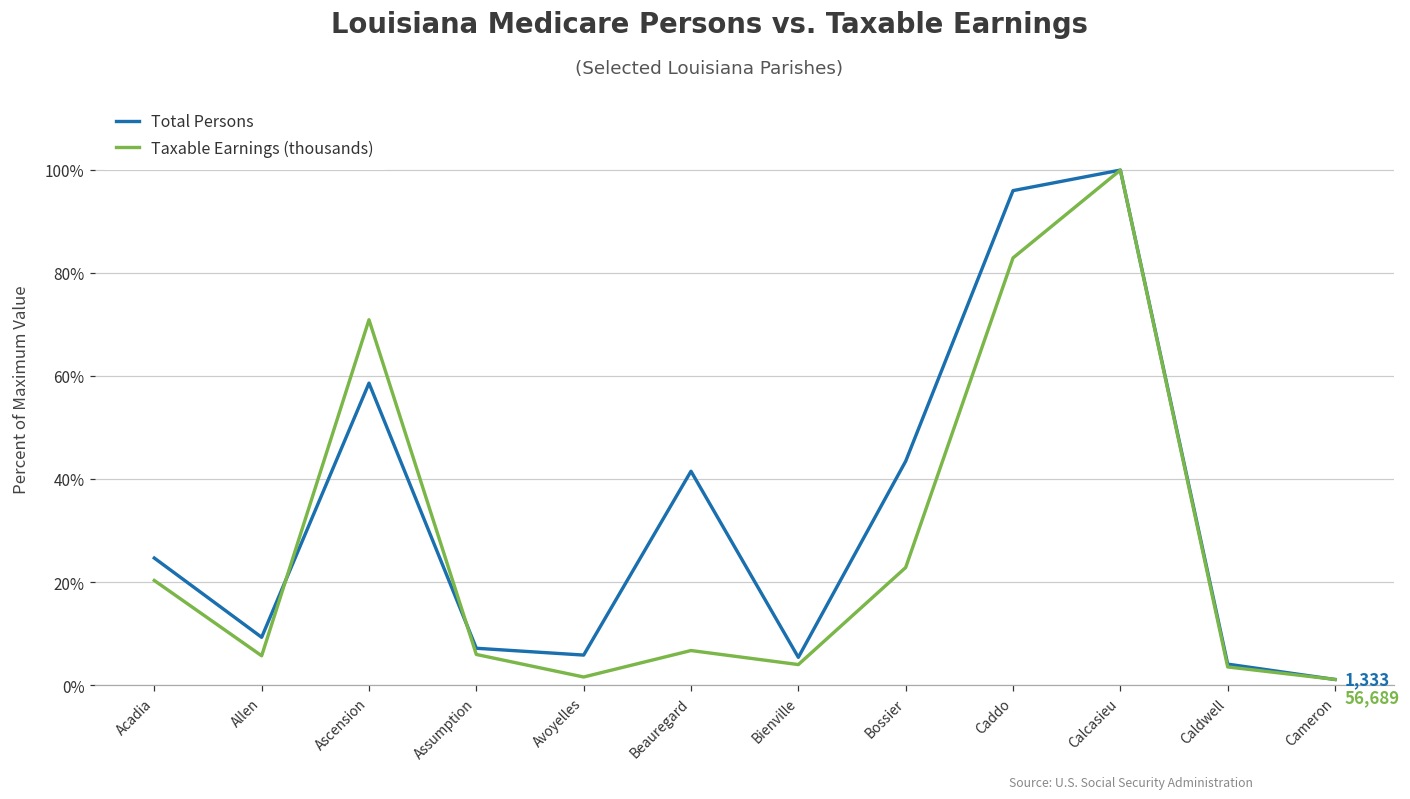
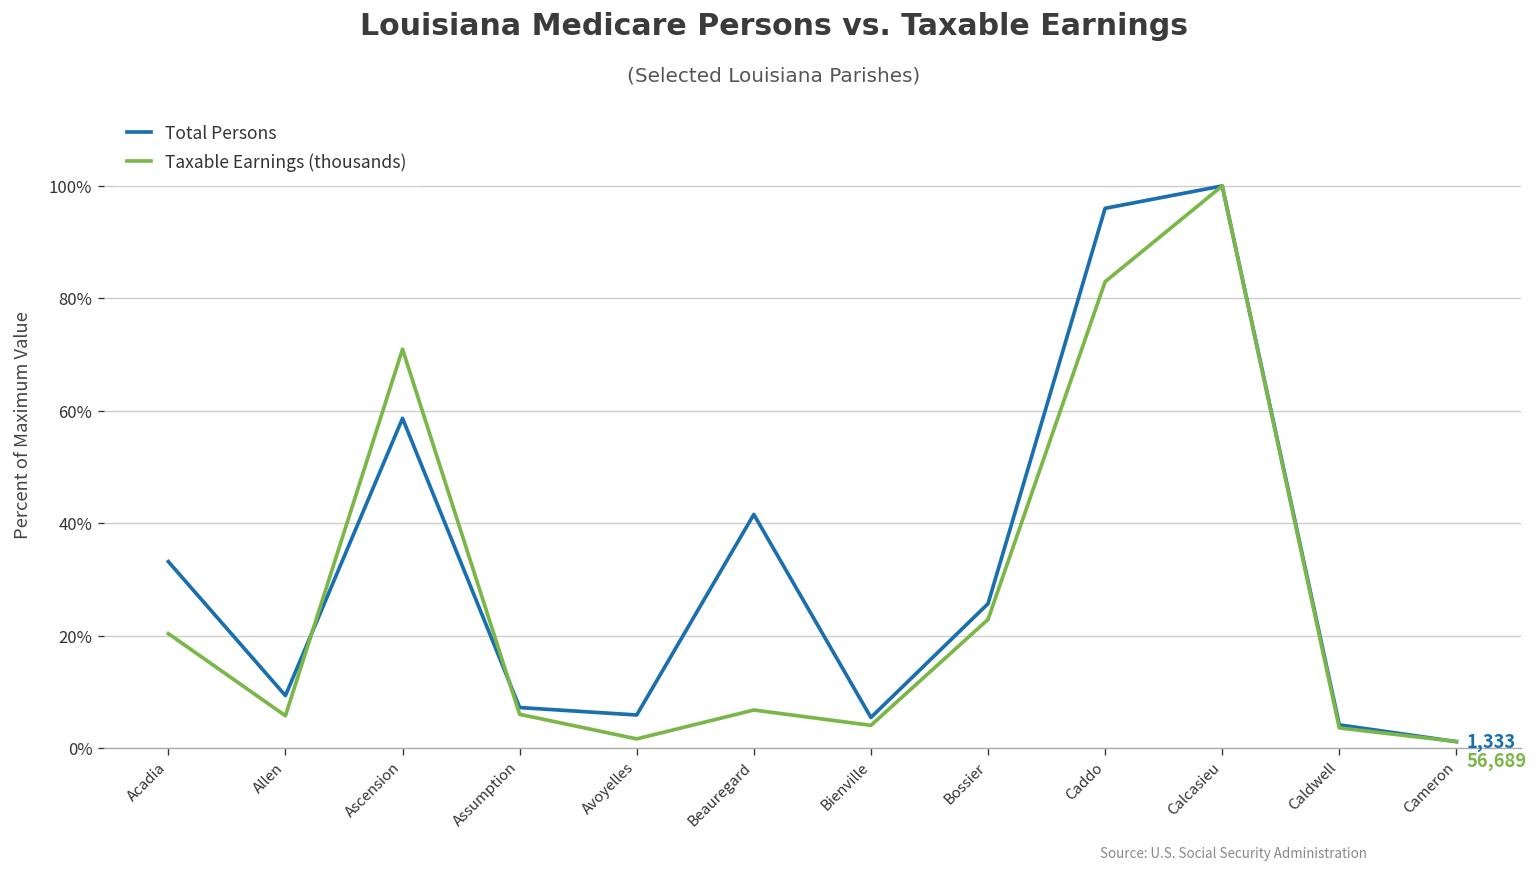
Total Persons, Acadia: 25% -> 33%
Total Persons, Bossier: 44% -> 26%
